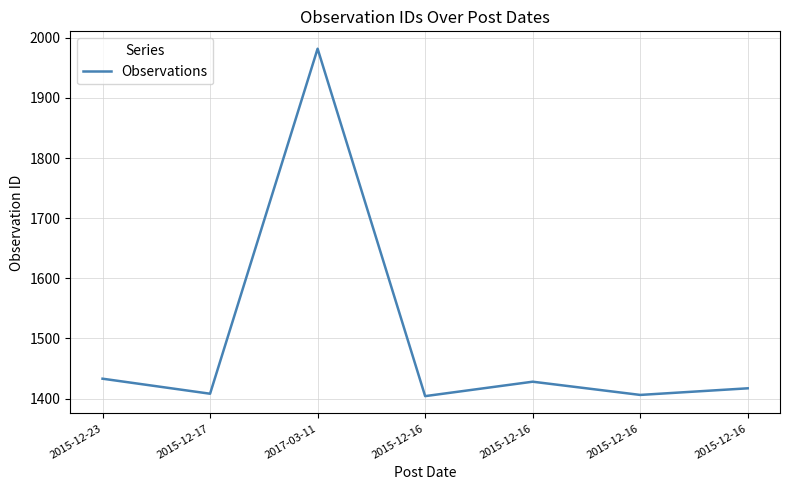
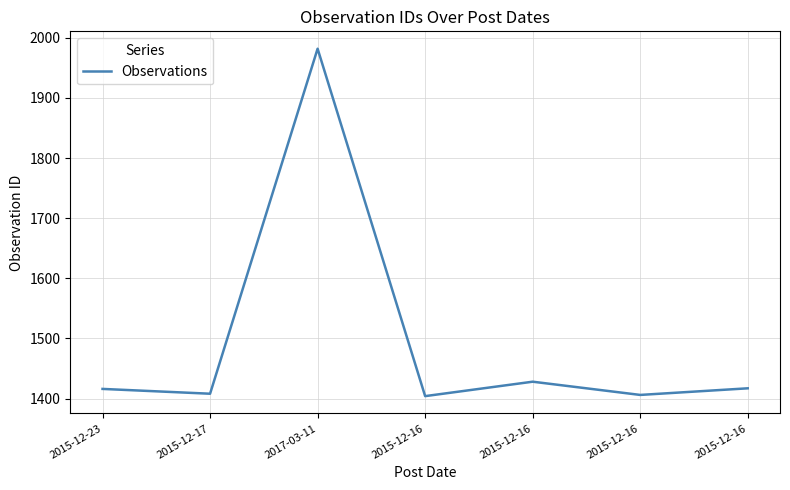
2015-12-23: 1430 -> 1420
